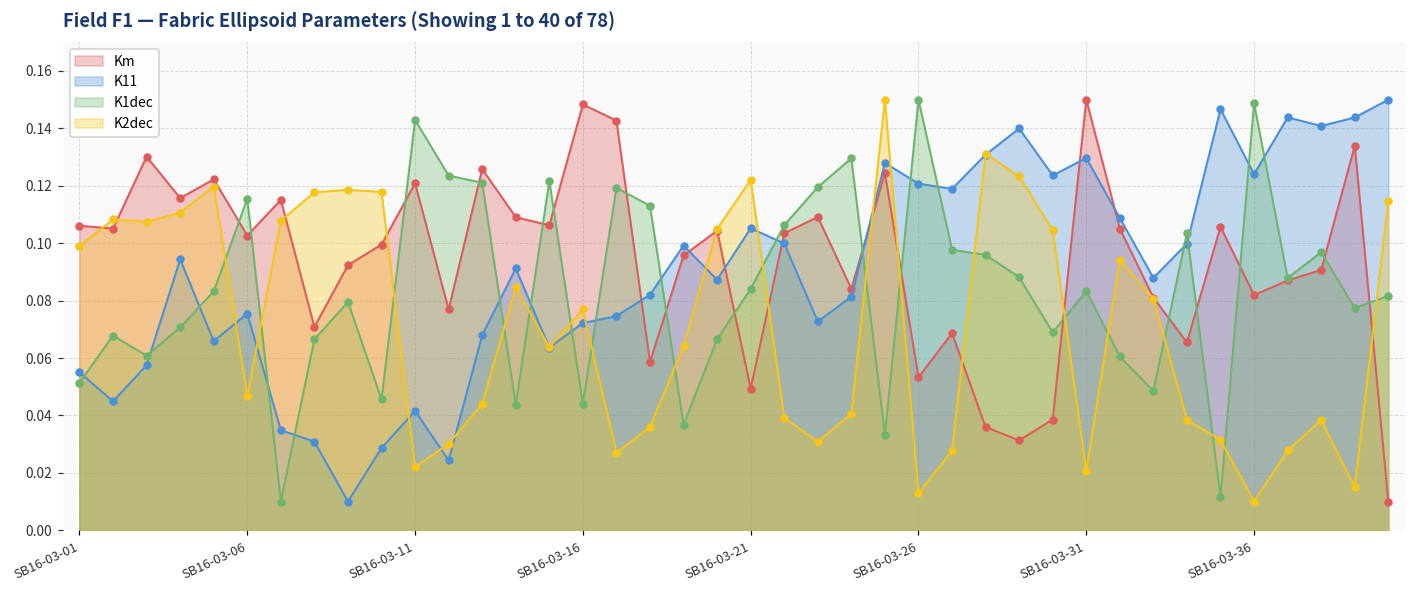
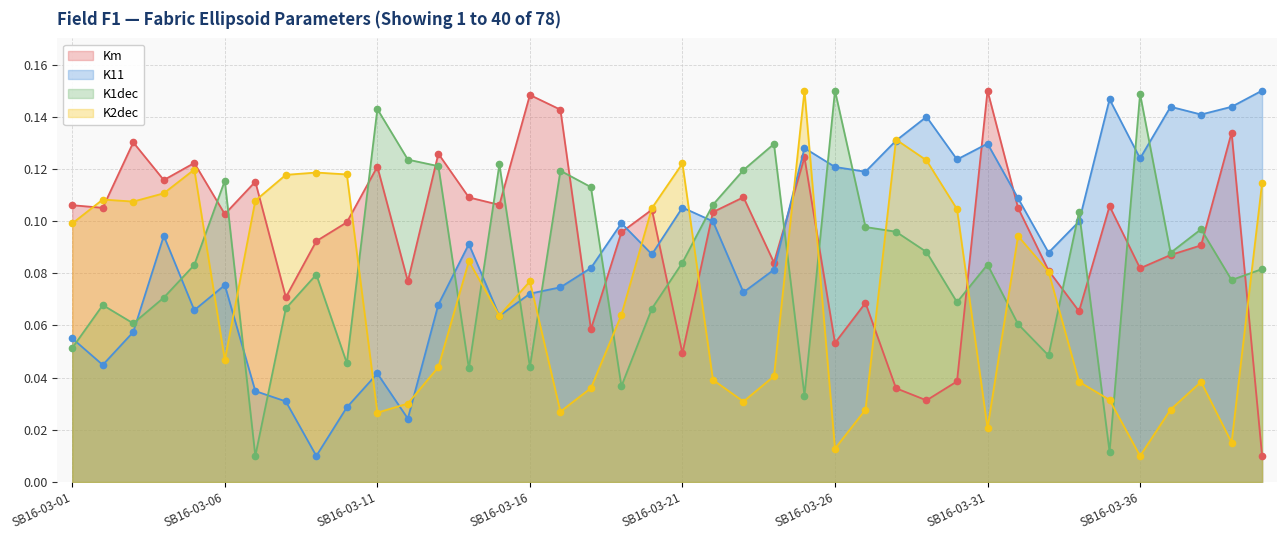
K2dec, SB16-03-11: 0.022 -> 0.027
